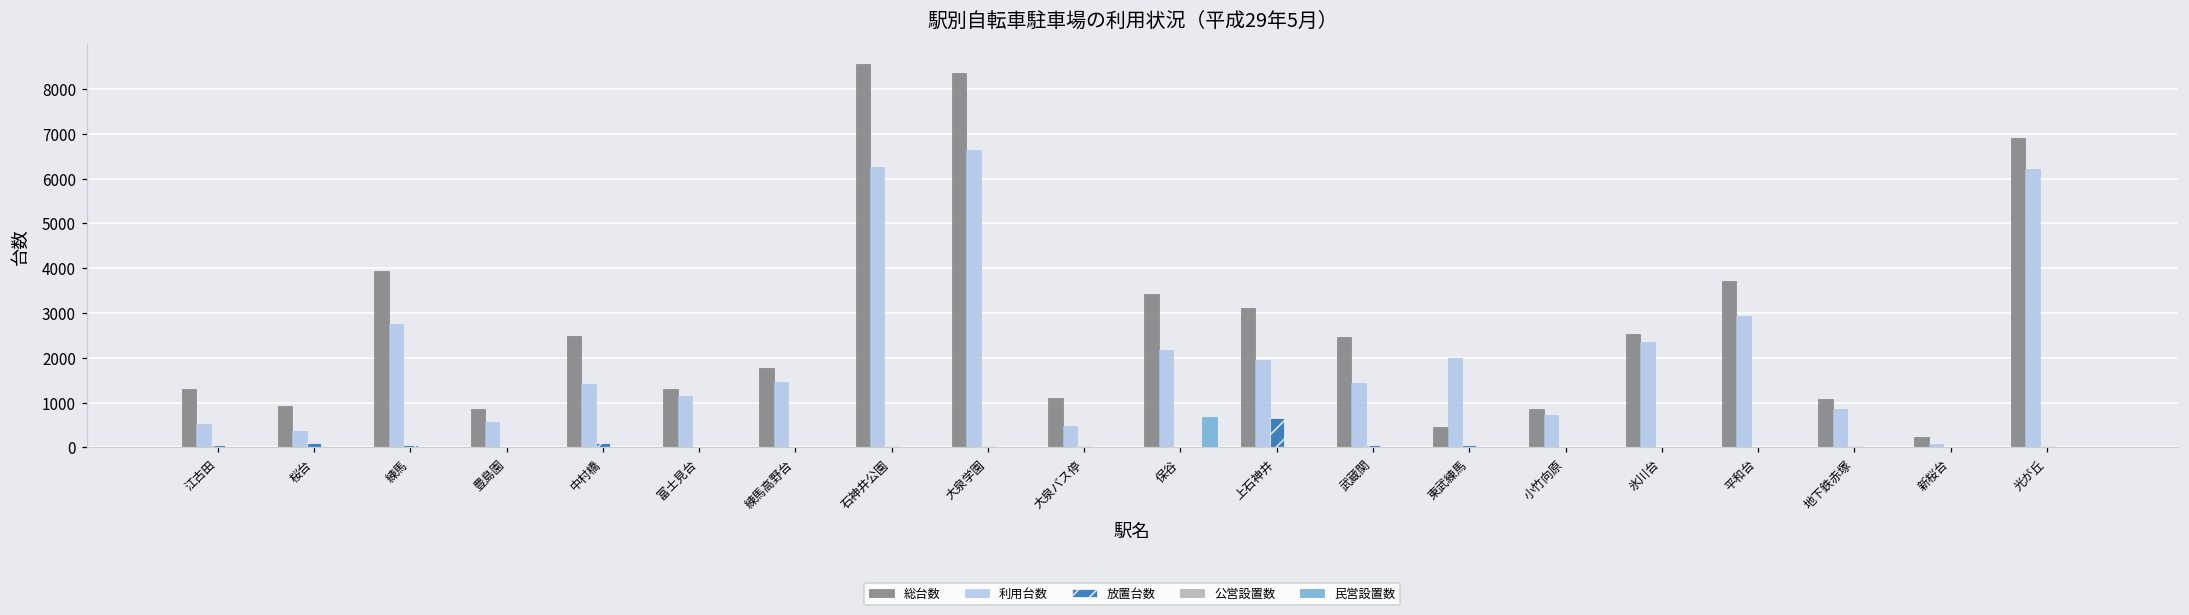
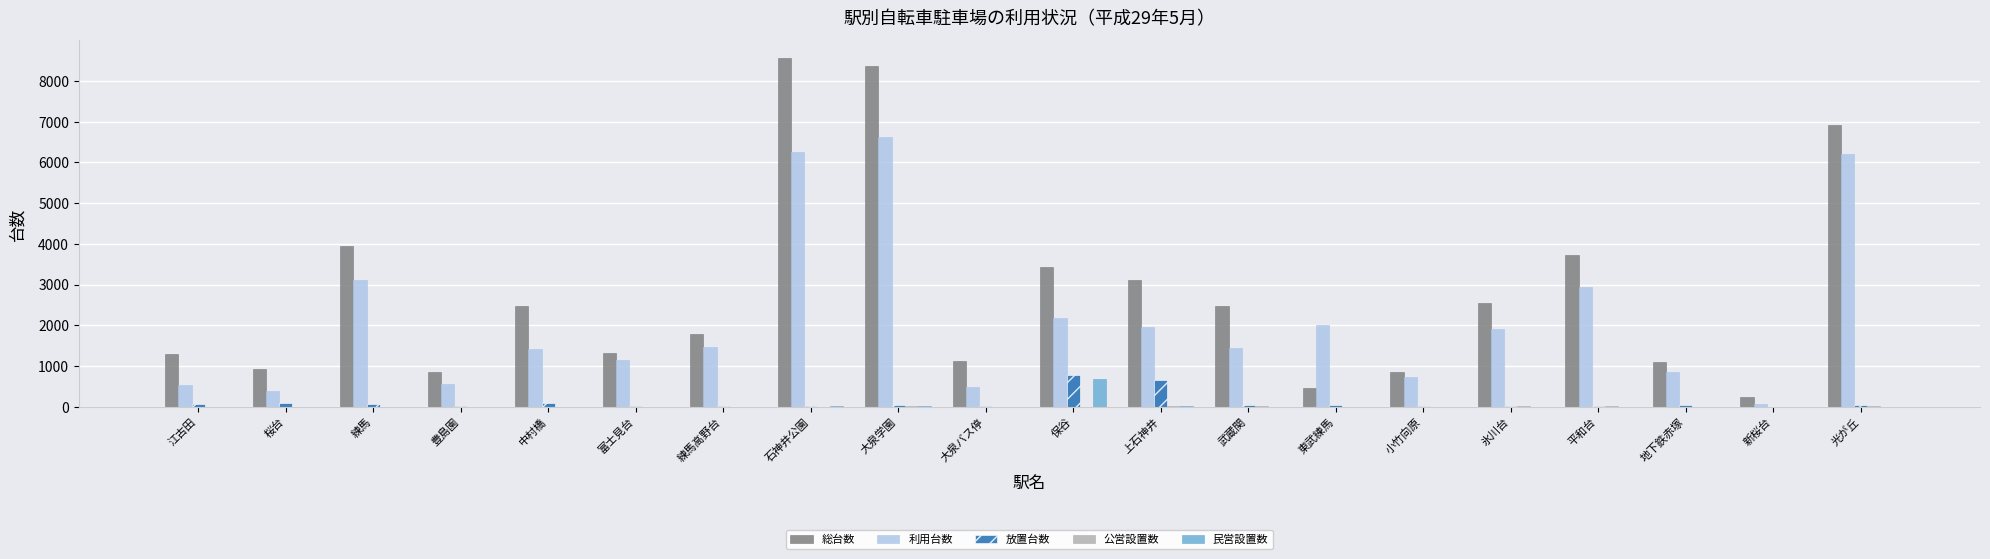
利用台数, 練馬: 2800 -> 3100
放置台数, 保谷: 0 -> 800
利用台数, 氷川台: 2400 -> 1900
